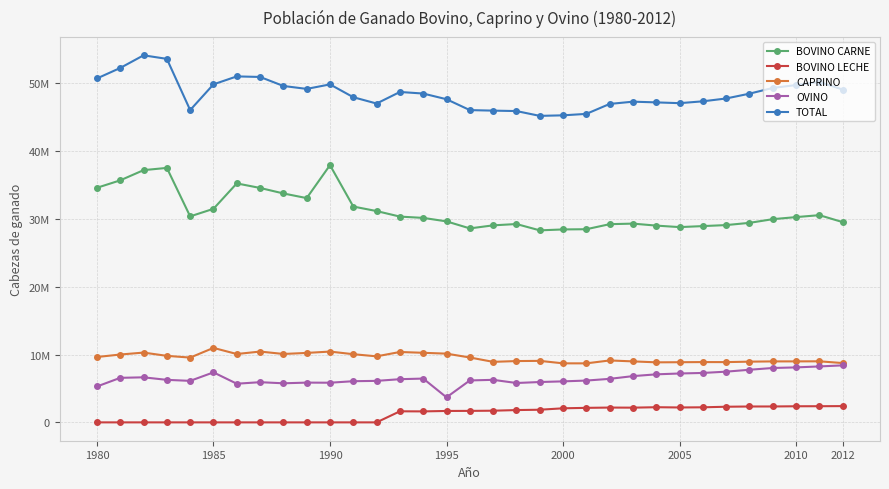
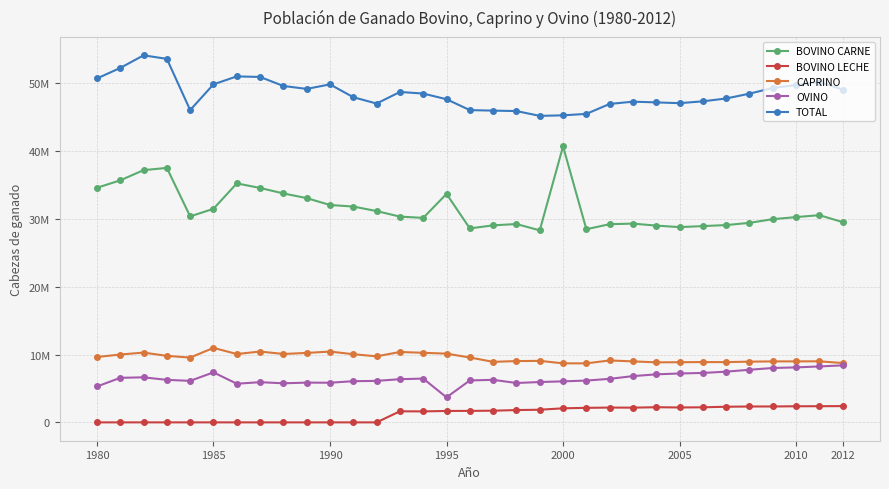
BOVINO CARNE, 1990: 38000000 -> 32000000
BOVINO CARNE, 1995: 30000000 -> 34000000
BOVINO CARNE, 2000: 28000000 -> 41000000
